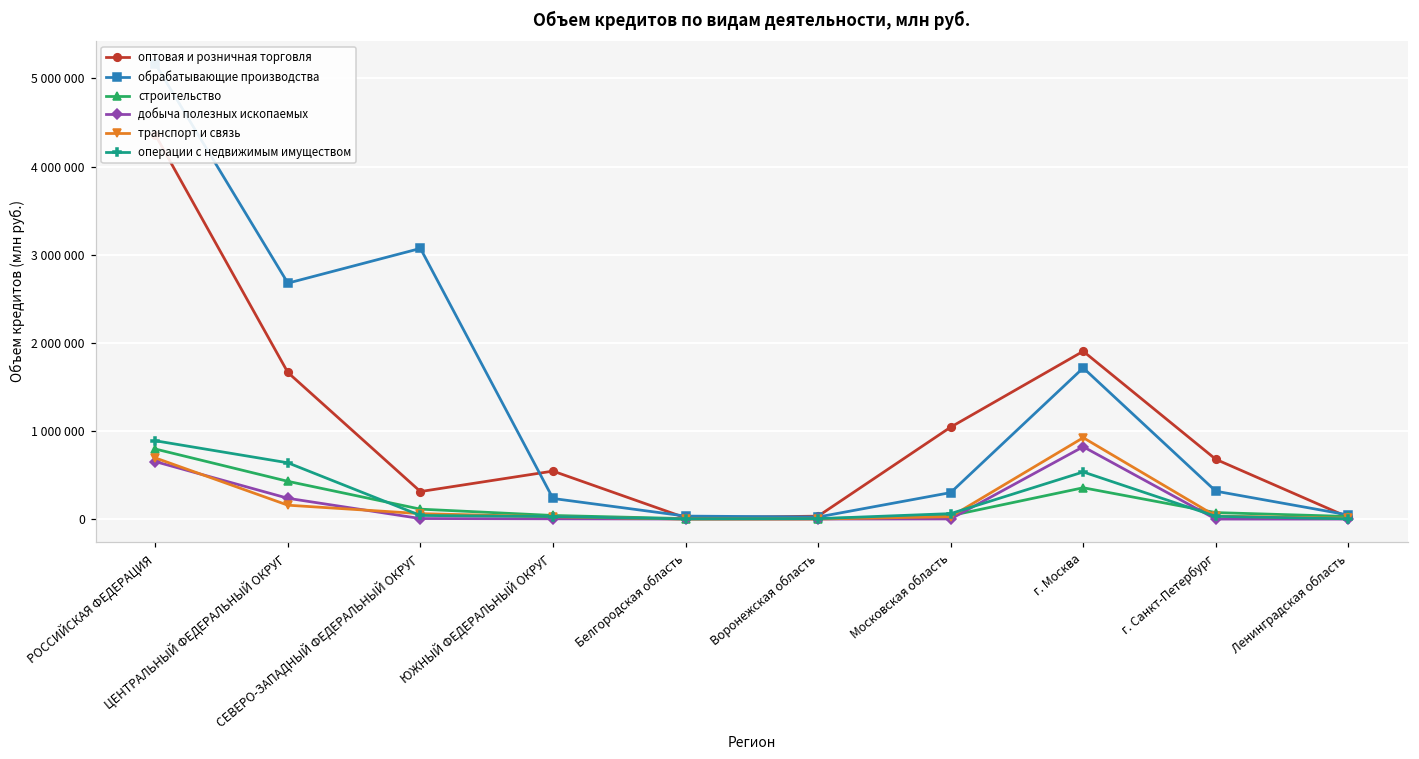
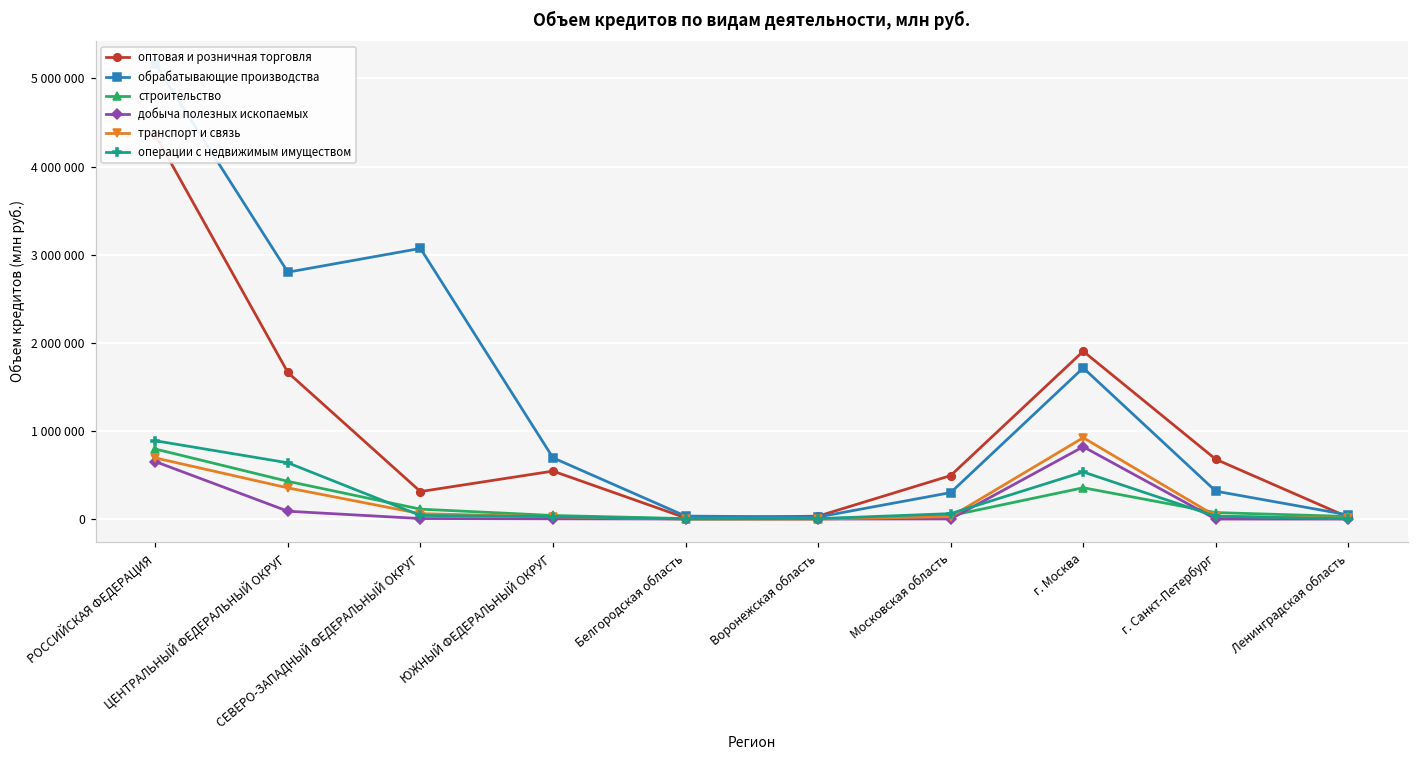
обрабатывающие производства, ЦЕНТРАЛЬНЫЙ ФЕДЕРАЛЬНЫЙ ОКРУГ: 2700000 -> 2800000
добыча полезных ископаемых, ЦЕНТРАЛЬНЫЙ ФЕДЕРАЛЬНЫЙ ОКРУГ: 200000 -> 100000
транспорт и связь, ЦЕНТРАЛЬНЫЙ ФЕДЕРАЛЬНЫЙ ОКРУГ: 200000 -> 400000
обрабатывающие производства, ЮЖНЫЙ ФЕДЕРАЛЬНЫЙ ОКРУГ: 200000 -> 700000
оптовая и розничная торговля, Московская область: 1000000 -> 500000
